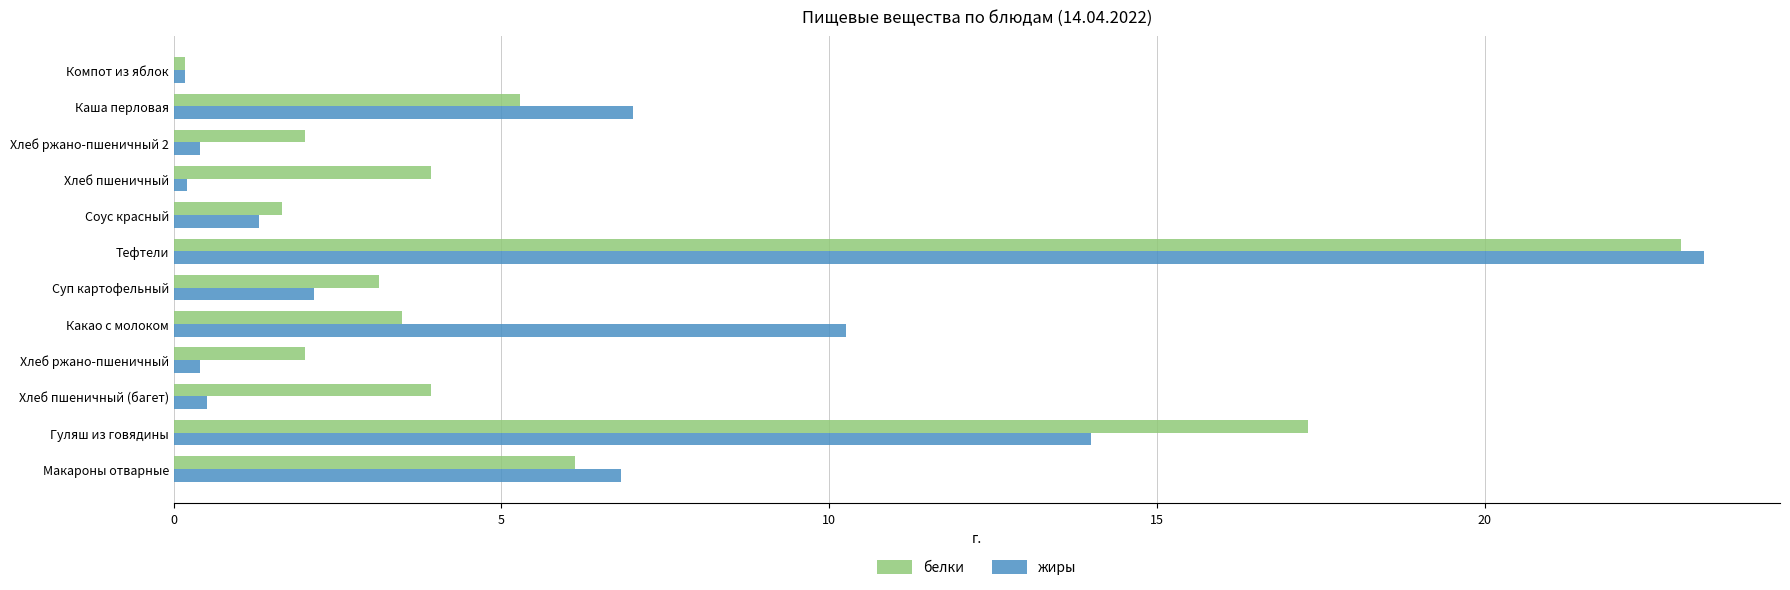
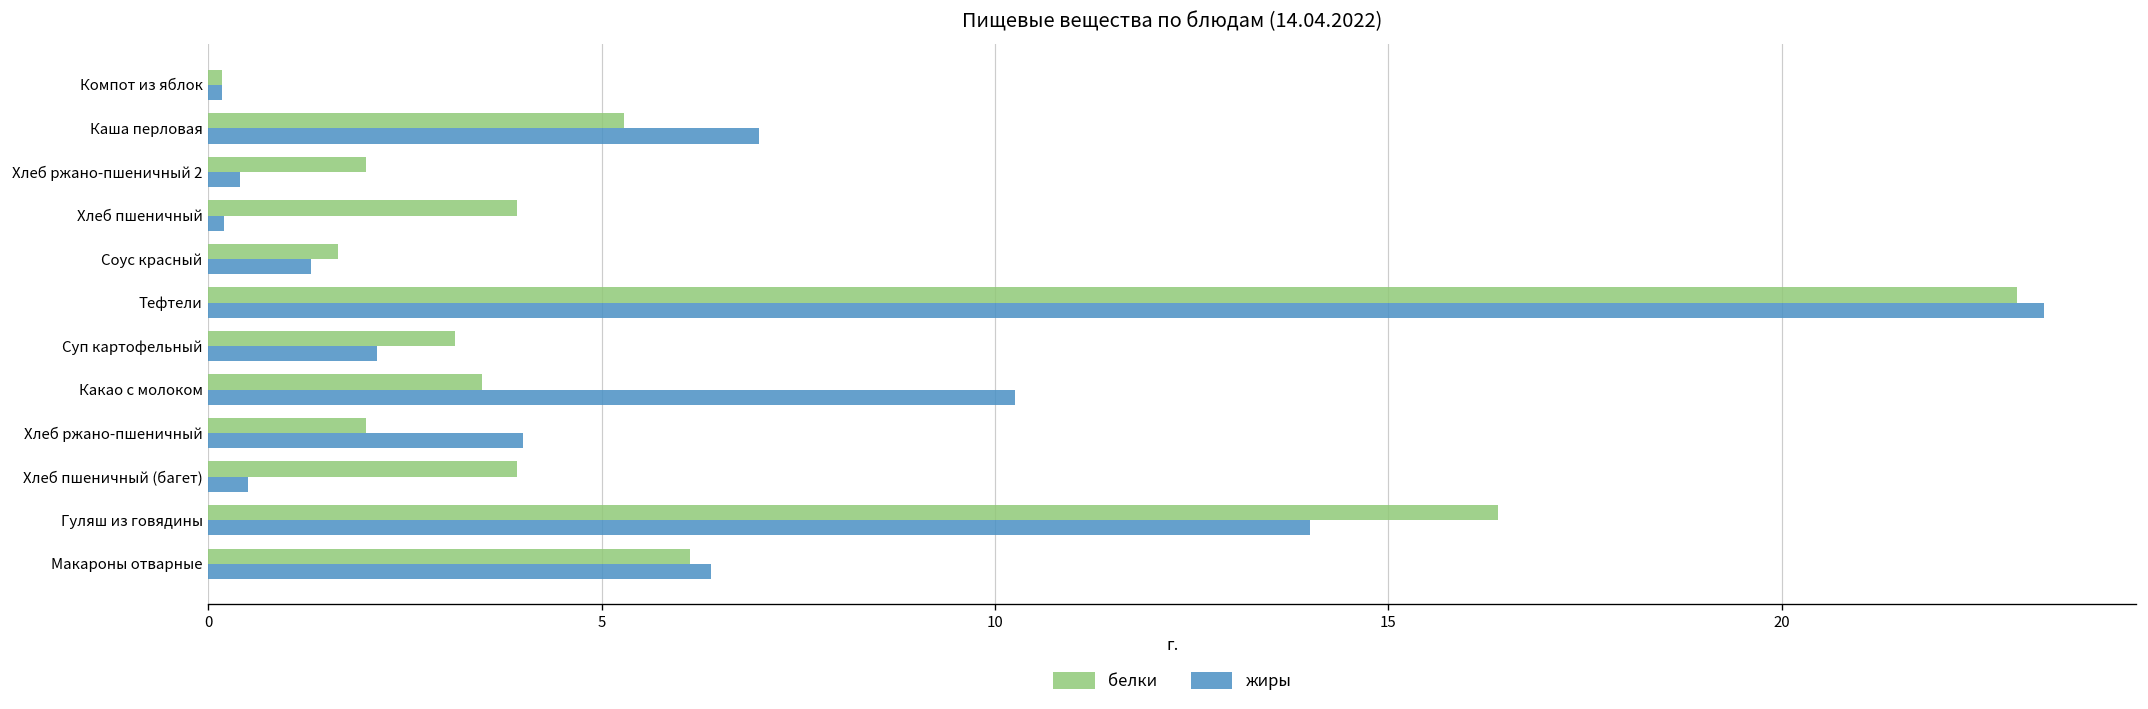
жиры, Хлеб ржано-пшеничный: 0.4 -> 4.0
белки, Гуляш из говядины: 17.3 -> 16.4
жиры, Макароны отварные: 6.8 -> 6.4
